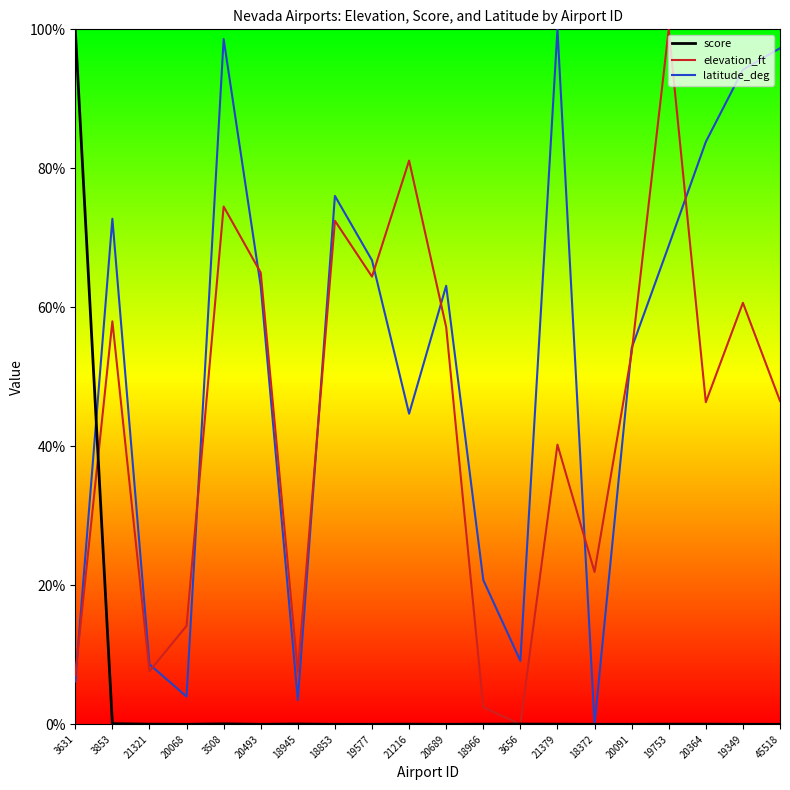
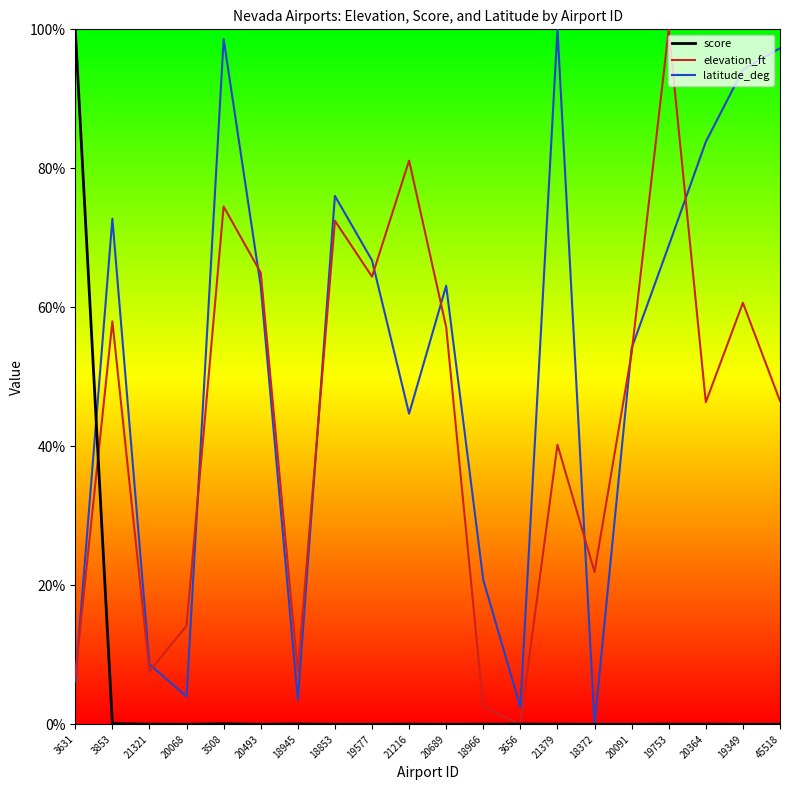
latitude_deg, 3656: 9% -> 2%
